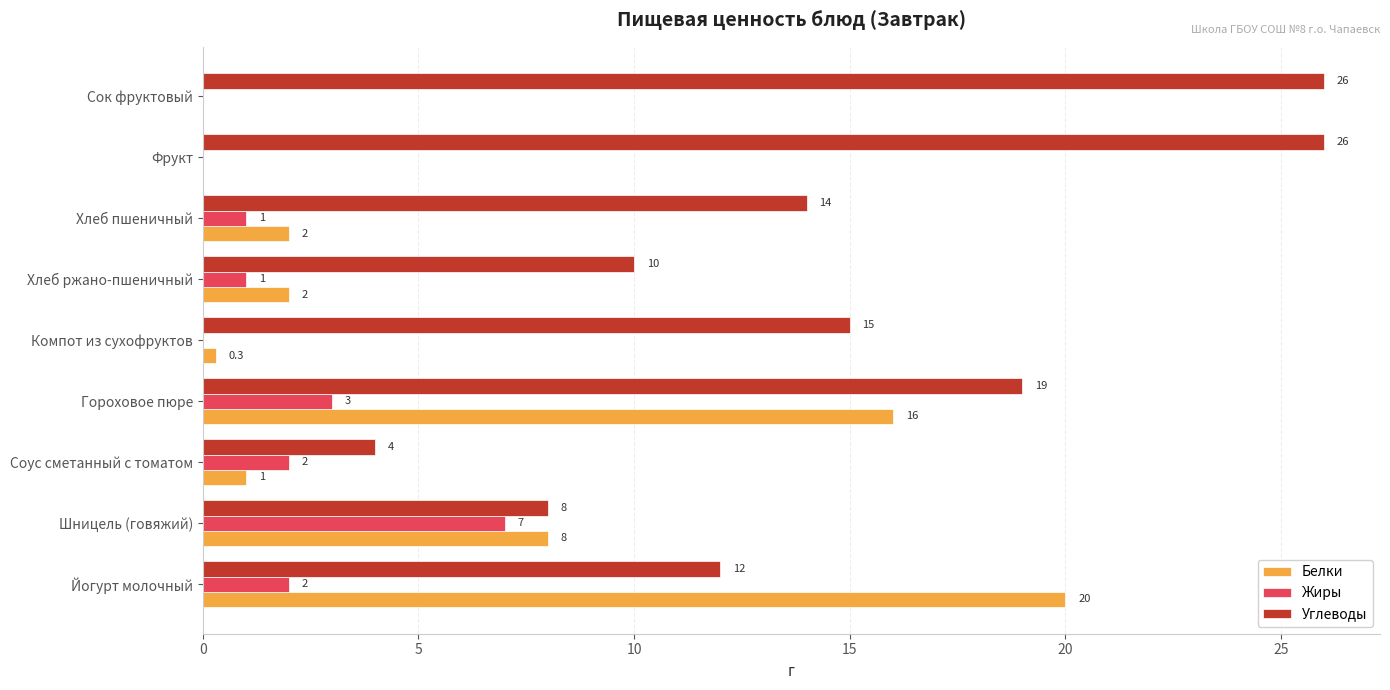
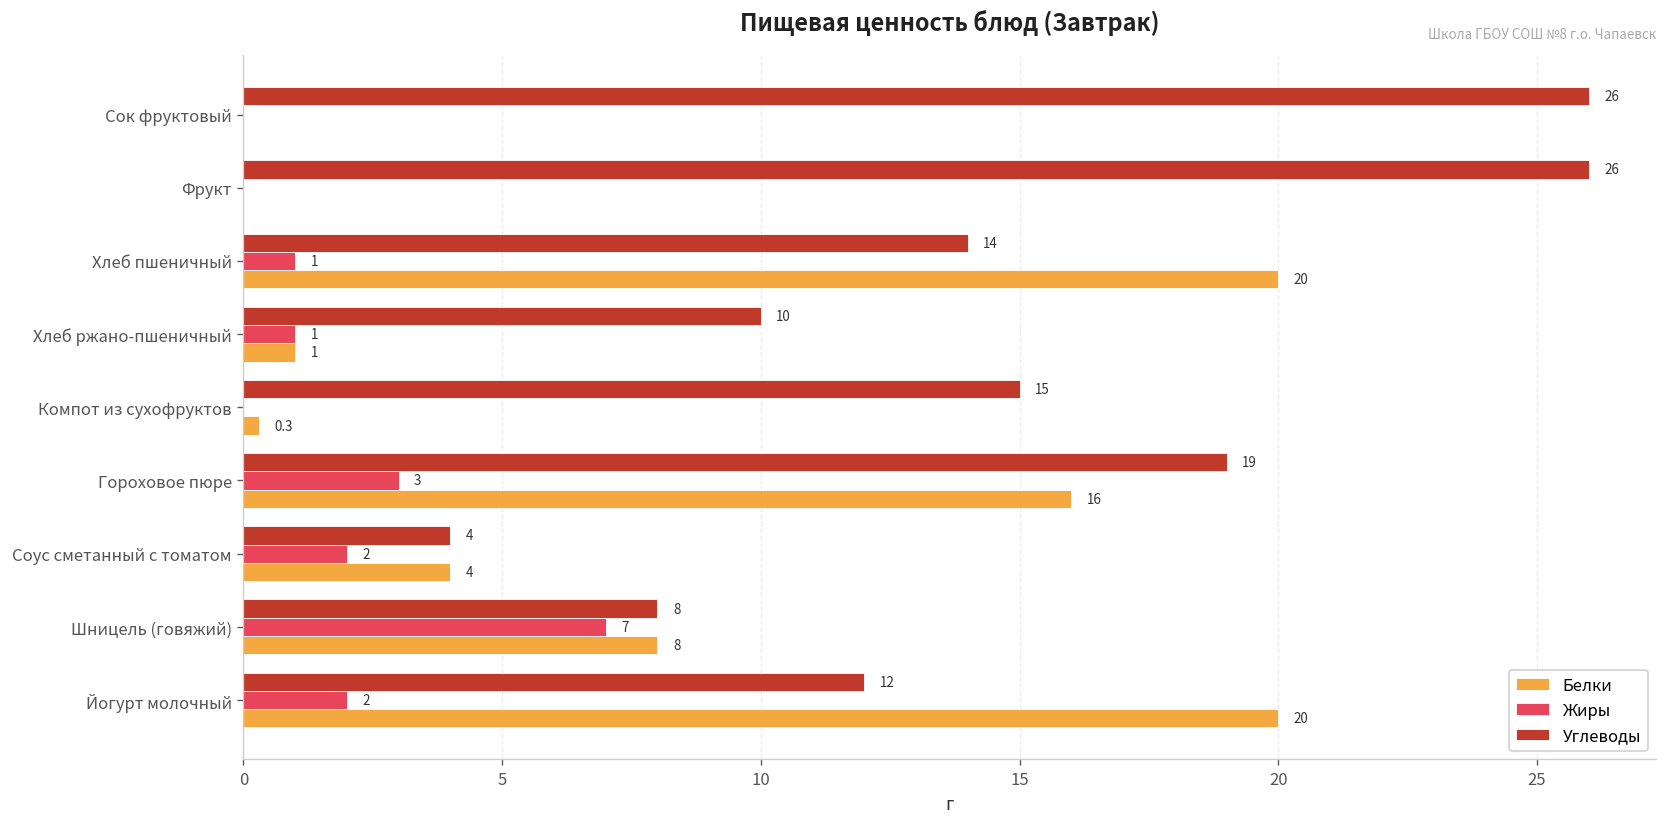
Белки, Хлеб пшеничный: 2 -> 20
Белки, Хлеб ржано-пшеничный: 2 -> 1
Белки, Соус сметанный с томатом: 1 -> 4
